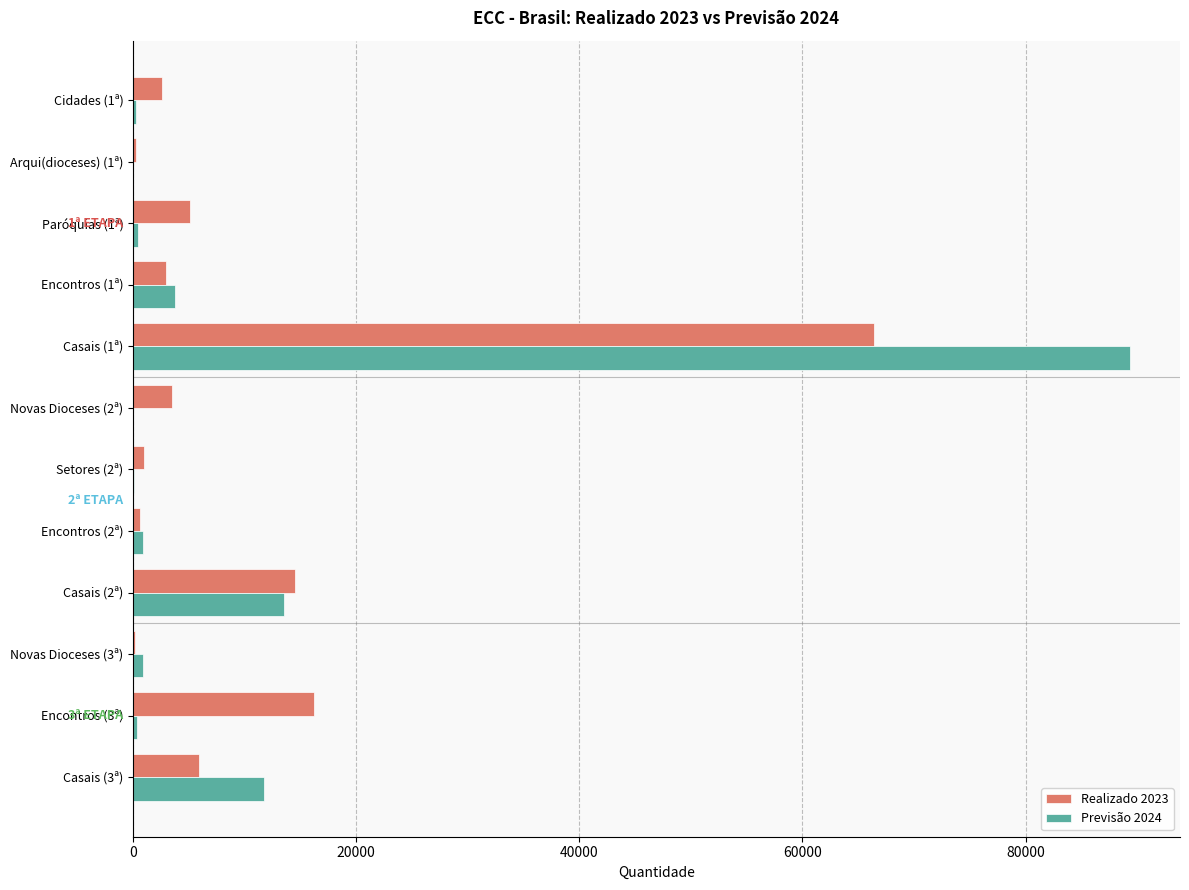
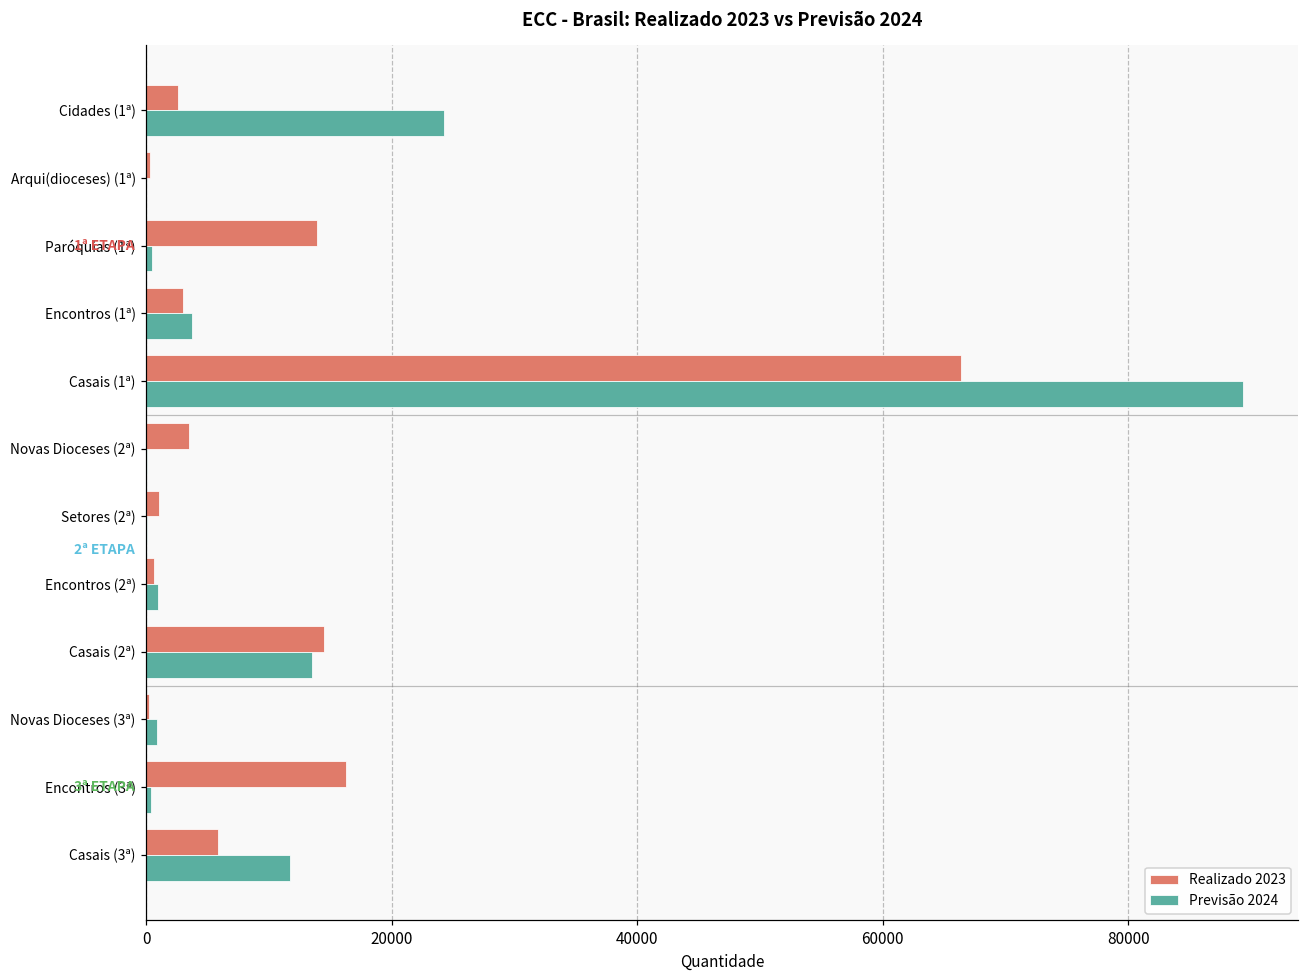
Previsão 2024, Cidades (1ª): 300 -> 24300
Realizado 2023, Paróquias (1ª): 5100 -> 13900
